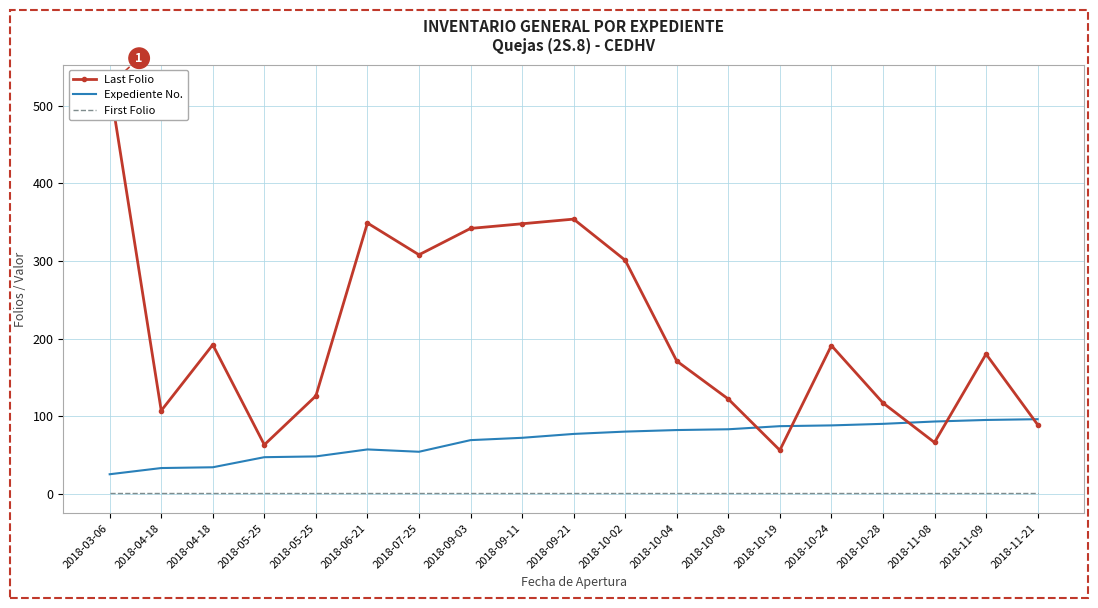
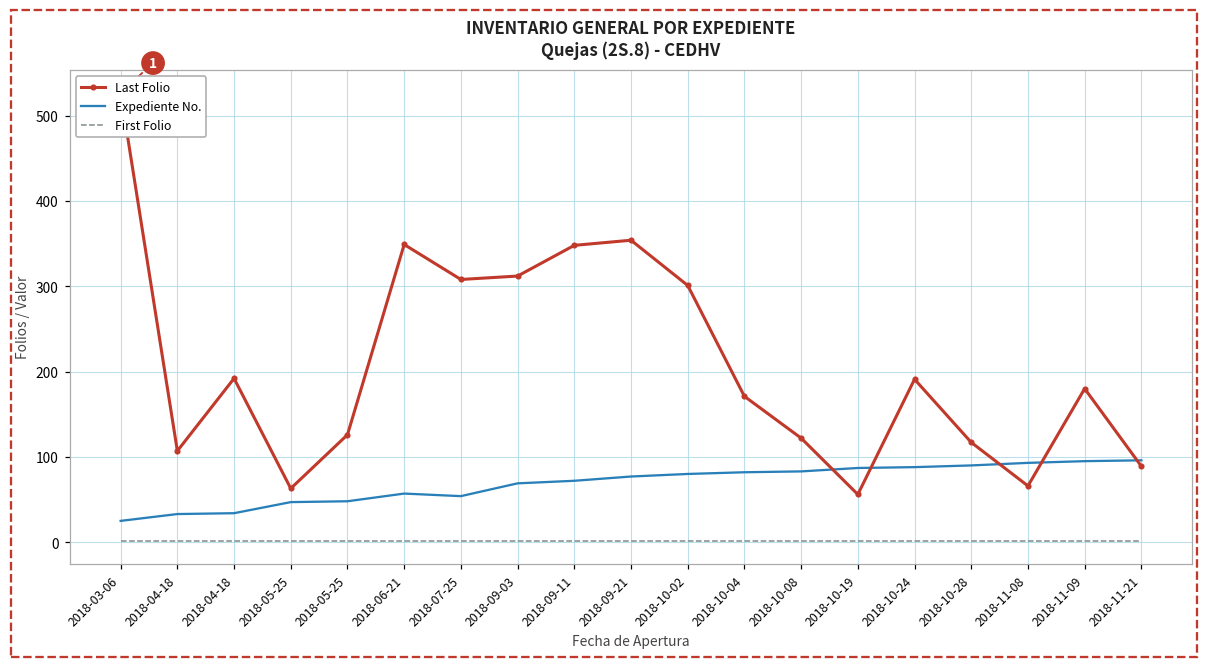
Last Folio, 2018-09-03: 340 -> 310
